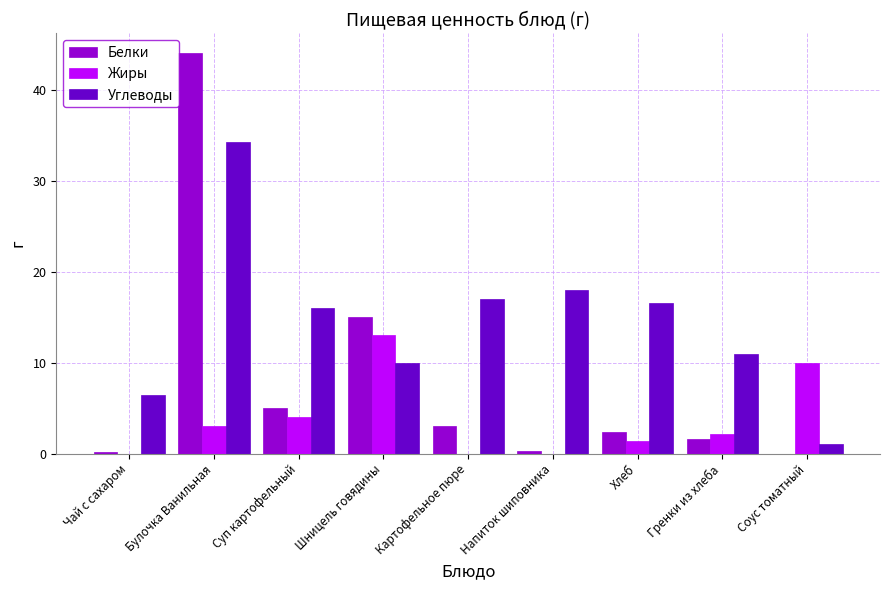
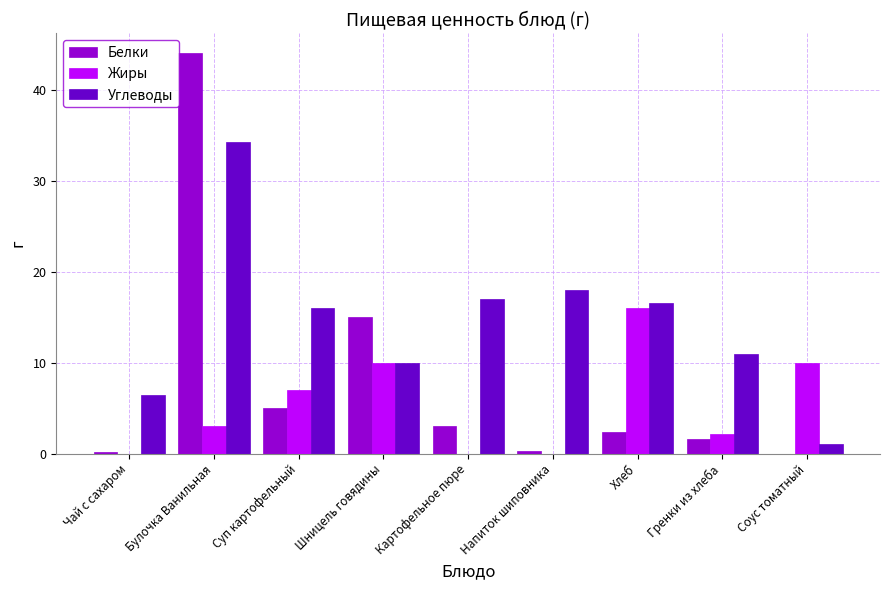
Жиры, Суп картофельный: 4 -> 7
Жиры, Шницель говядины: 13 -> 10
Жиры, Хлеб: 1 -> 16
